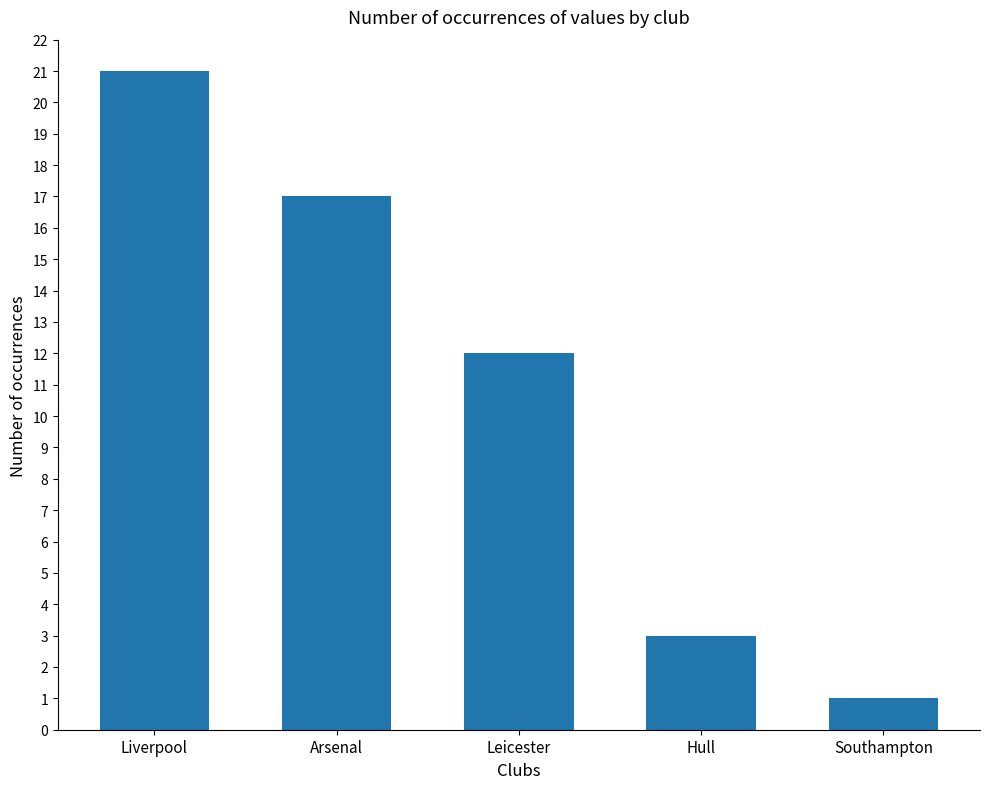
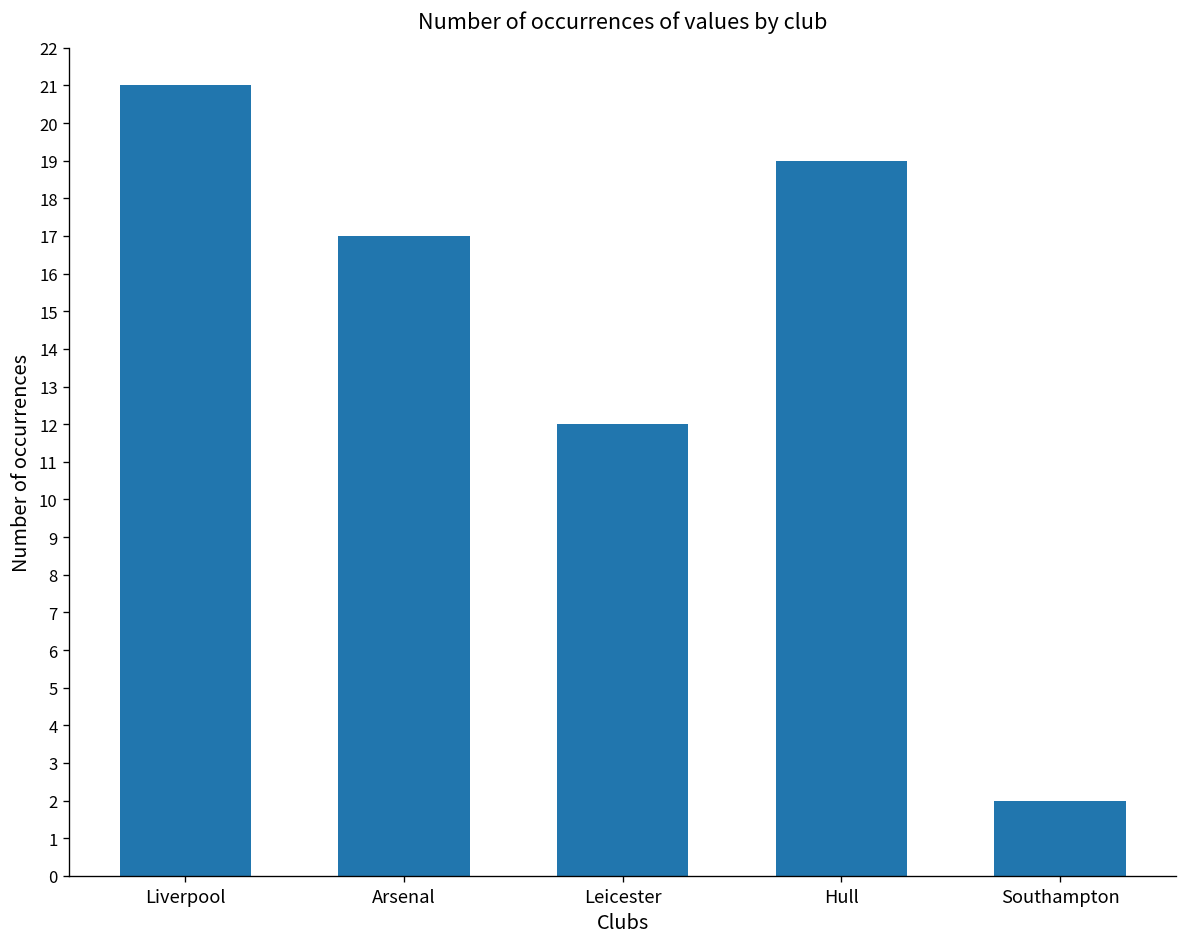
Hull: 3 -> 19
Southampton: 1 -> 2
